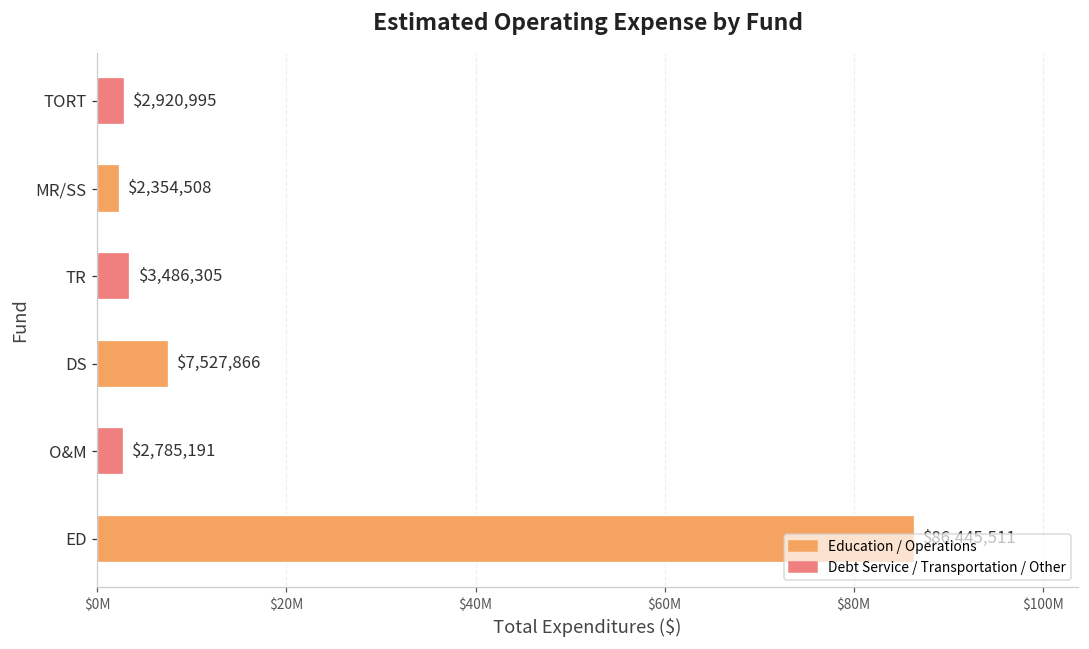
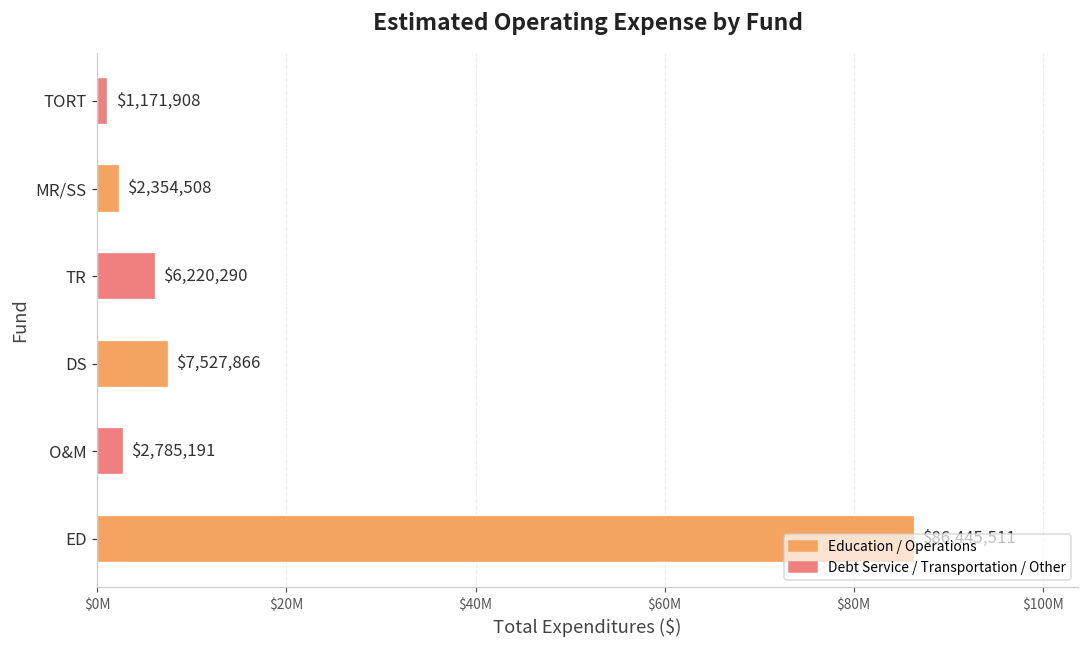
TORT: $2,920,995 -> $1,171,908
TR: $3,486,305 -> $6,220,290
